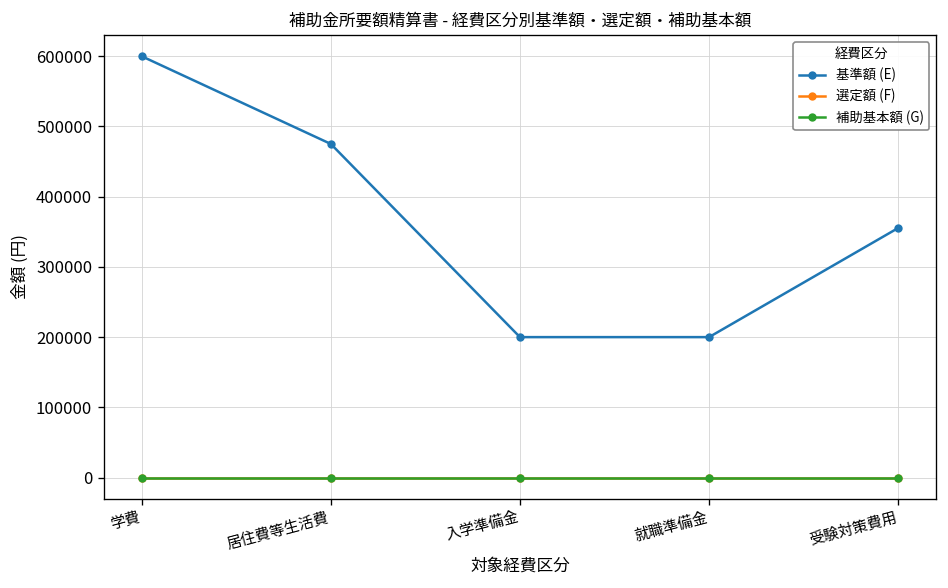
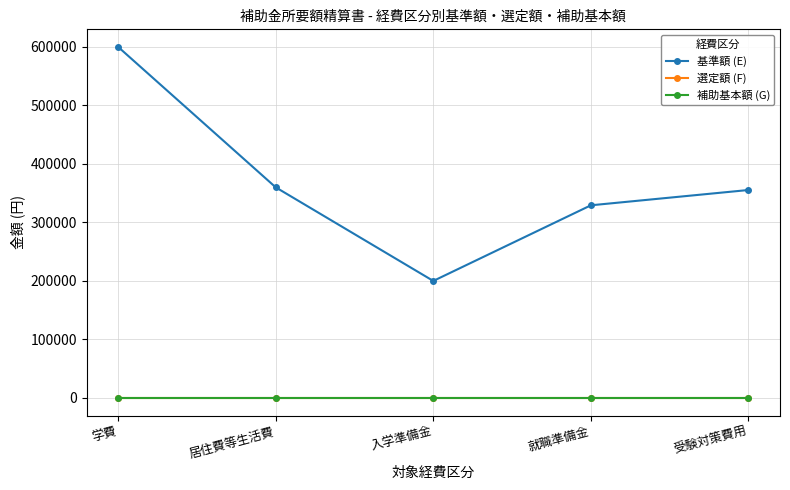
基準額 (E), 居住費等生活費: 480000 -> 360000
基準額 (E), 就職準備金: 200000 -> 330000
